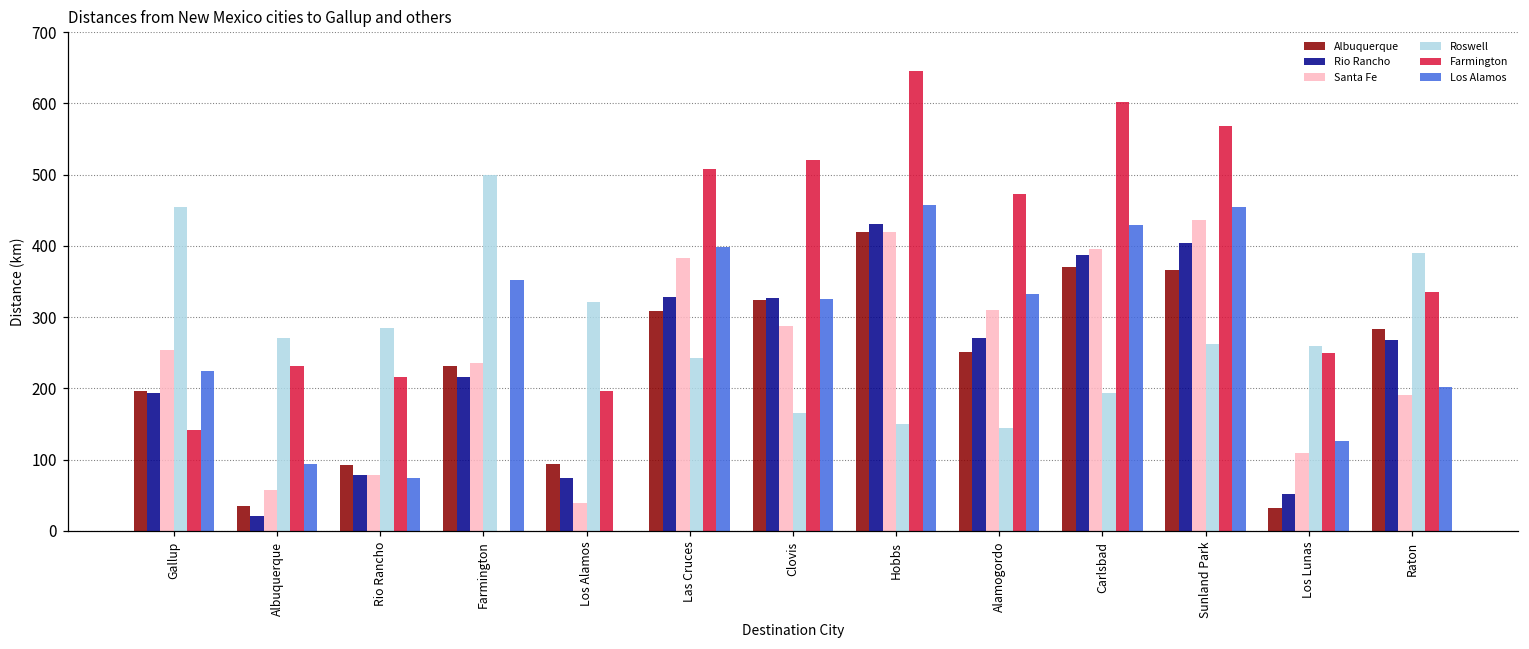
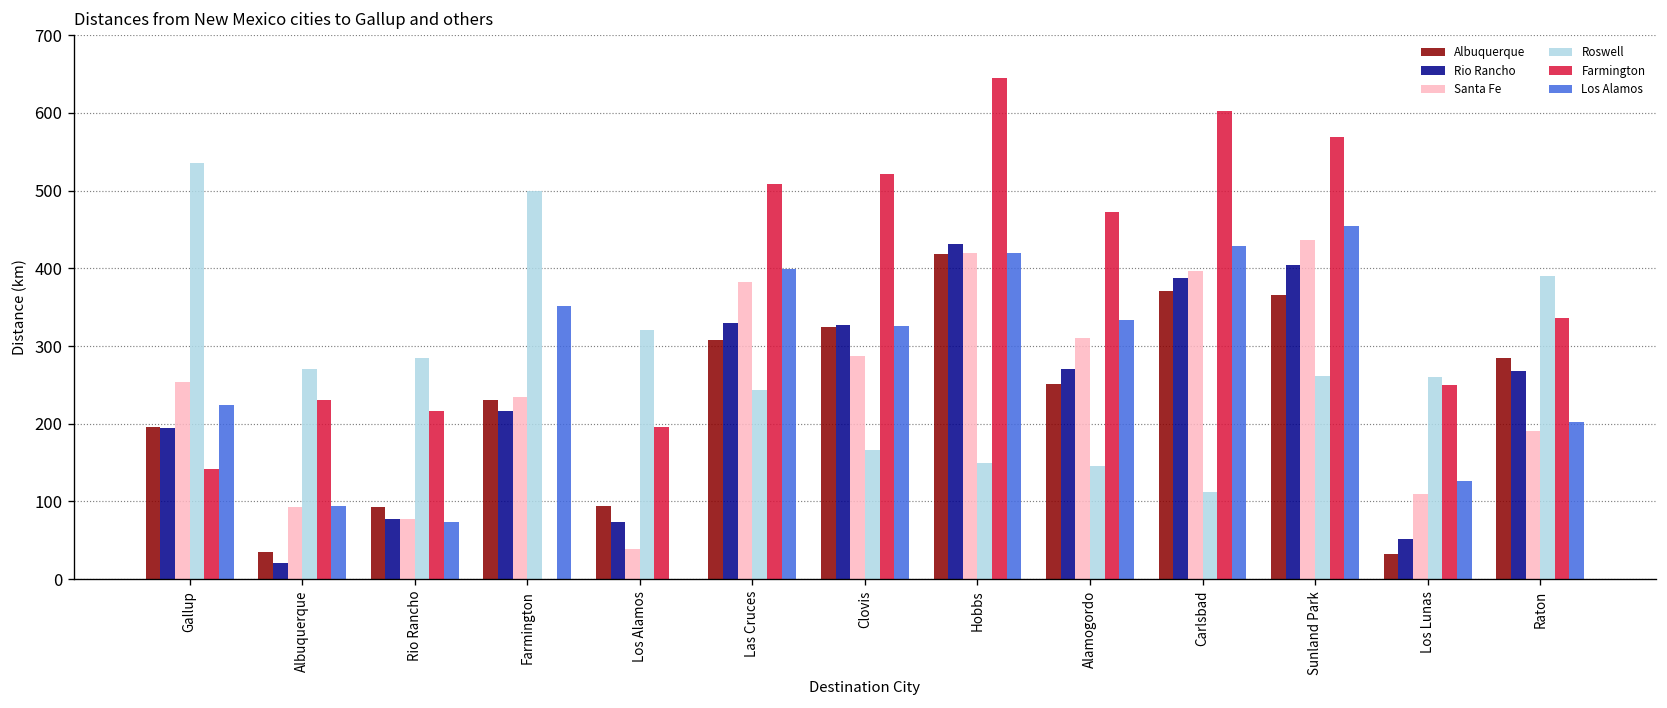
Roswell, Gallup: 450 -> 540
Santa Fe, Albuquerque: 60 -> 90
Los Alamos, Hobbs: 460 -> 420
Roswell, Carlsbad: 190 -> 110
